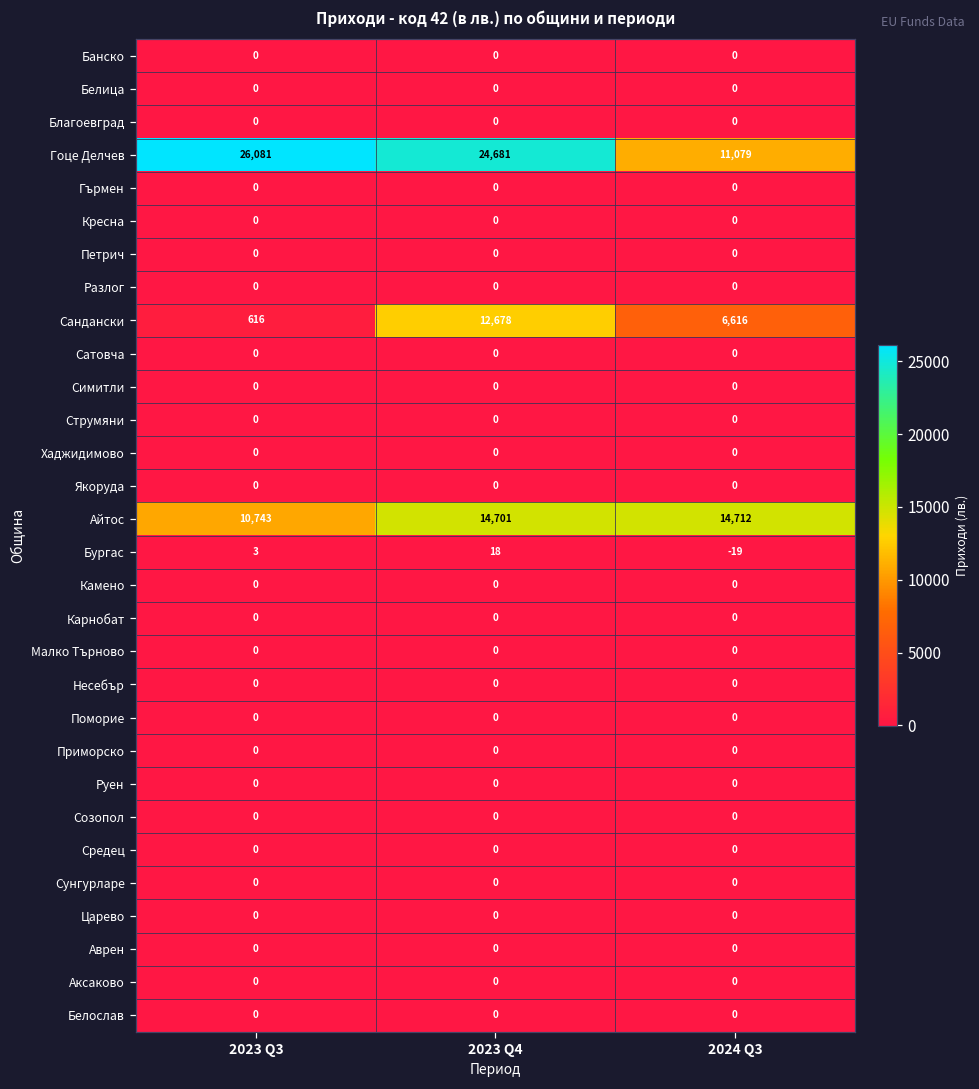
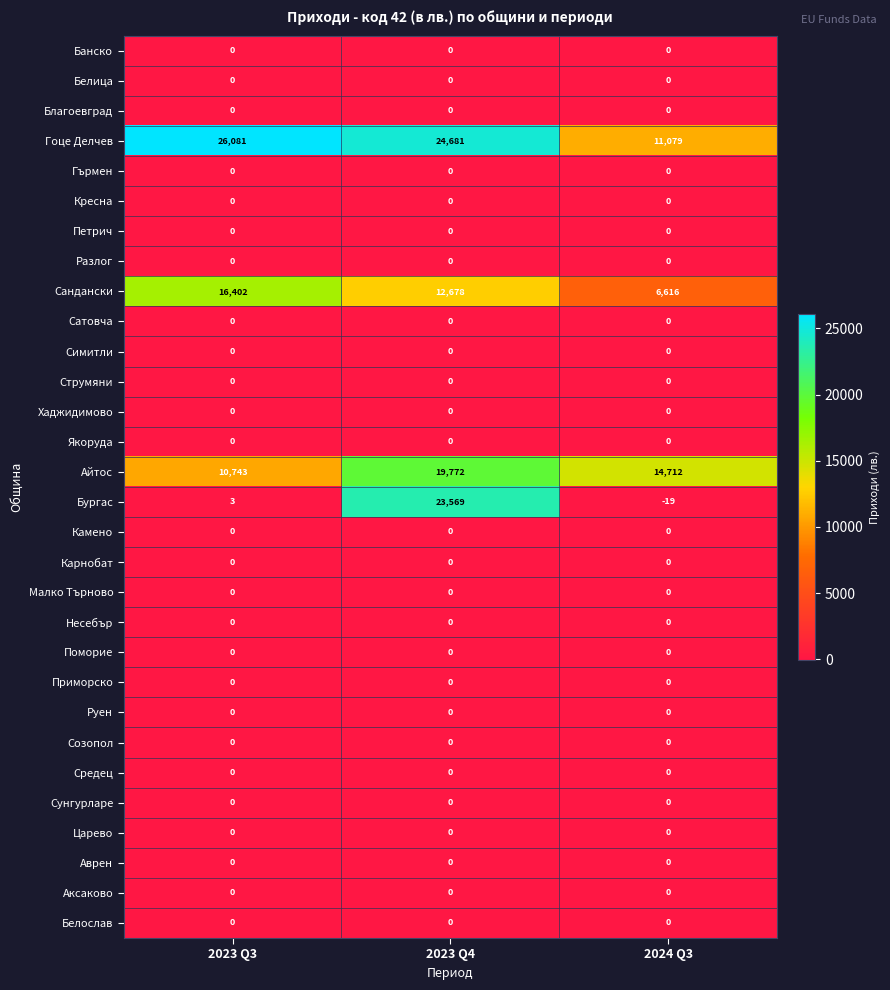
Сандански, 2023 Q3: 616 -> 16,402
Айтос, 2023 Q4: 14,701 -> 19,772
Бургас, 2023 Q4: 18 -> 23,569
